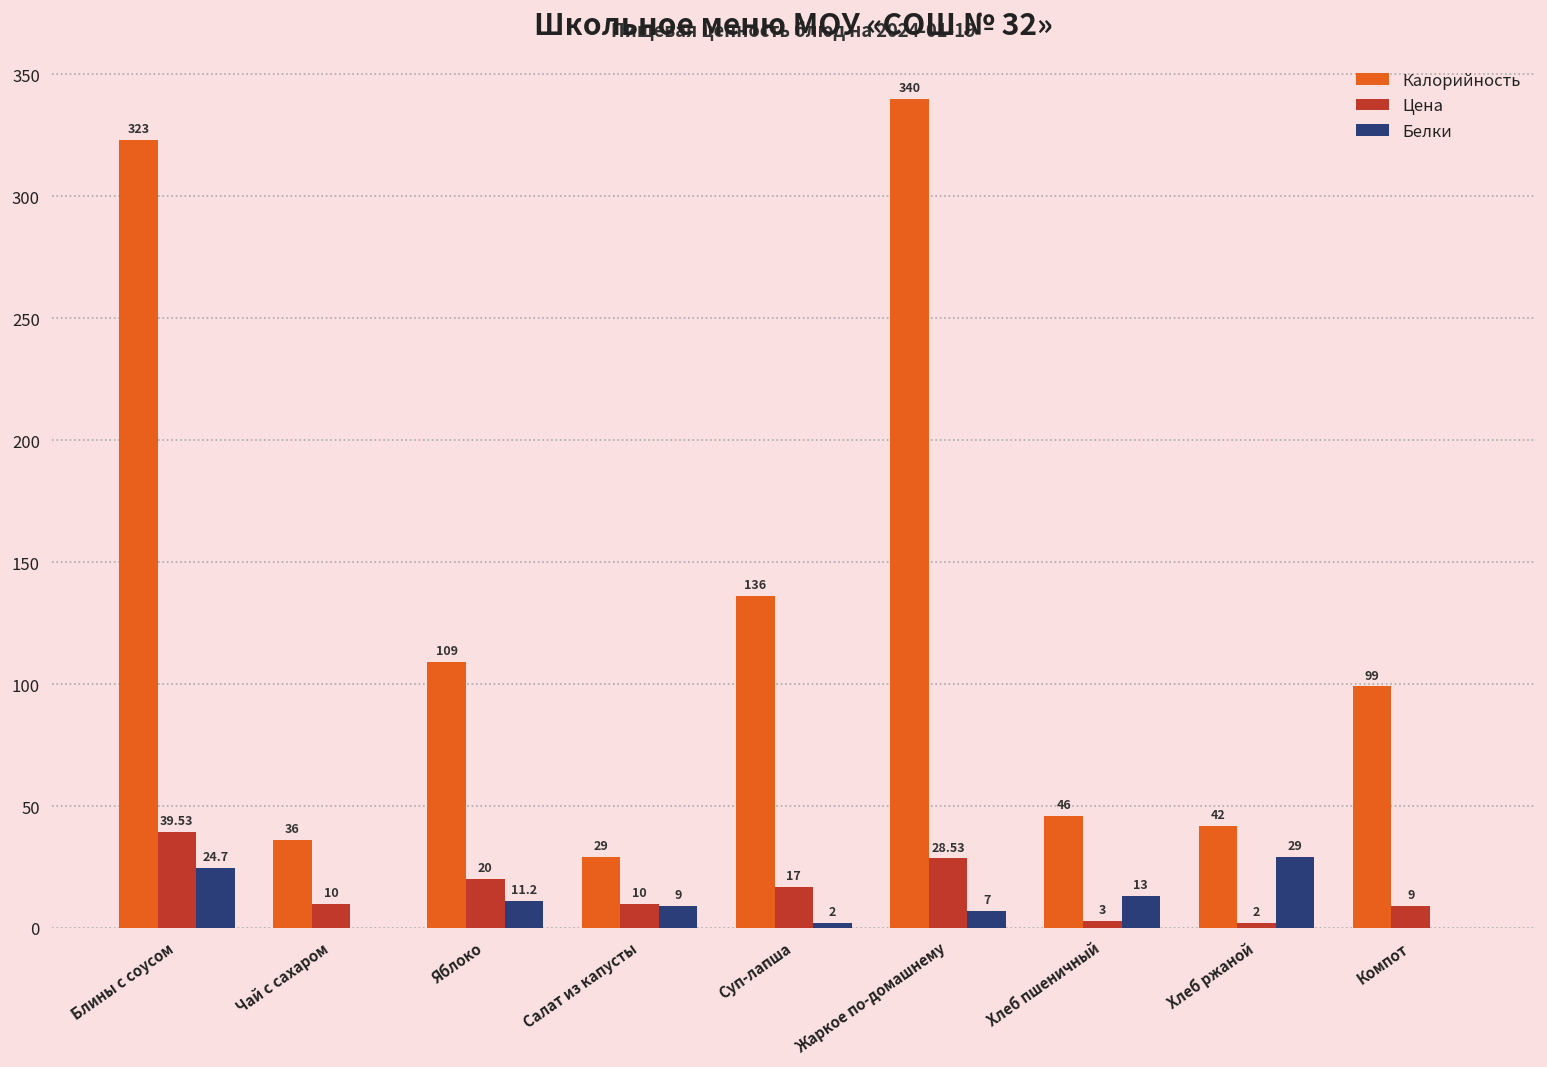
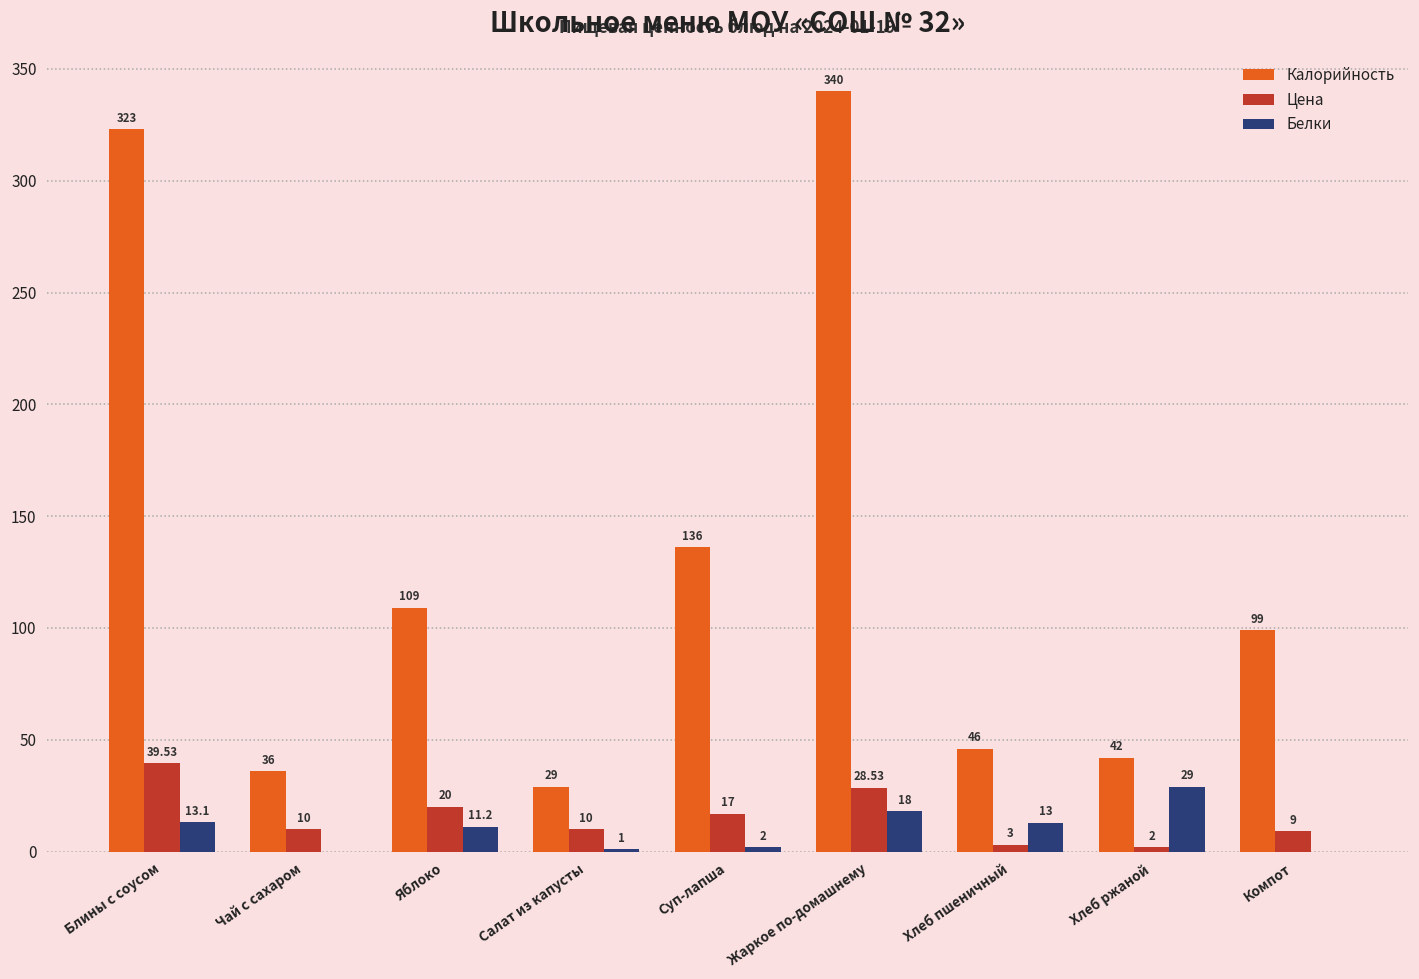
Белки, Блины с соусом: 24.7 -> 13.1
Белки, Салат из капусты: 9 -> 1
Белки, Жаркое по-домашнему: 7 -> 18
